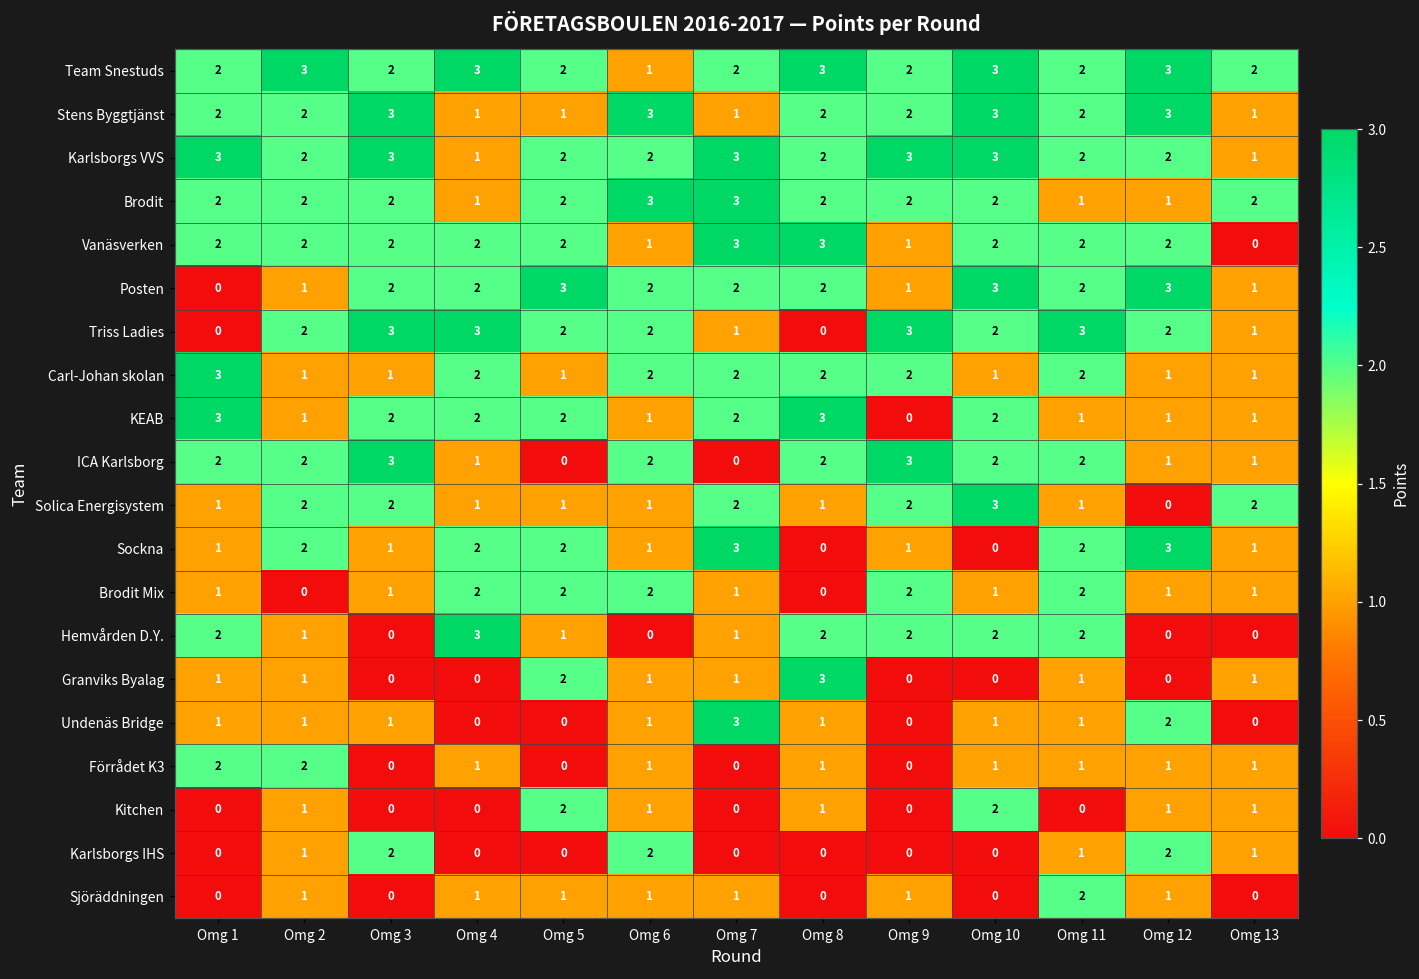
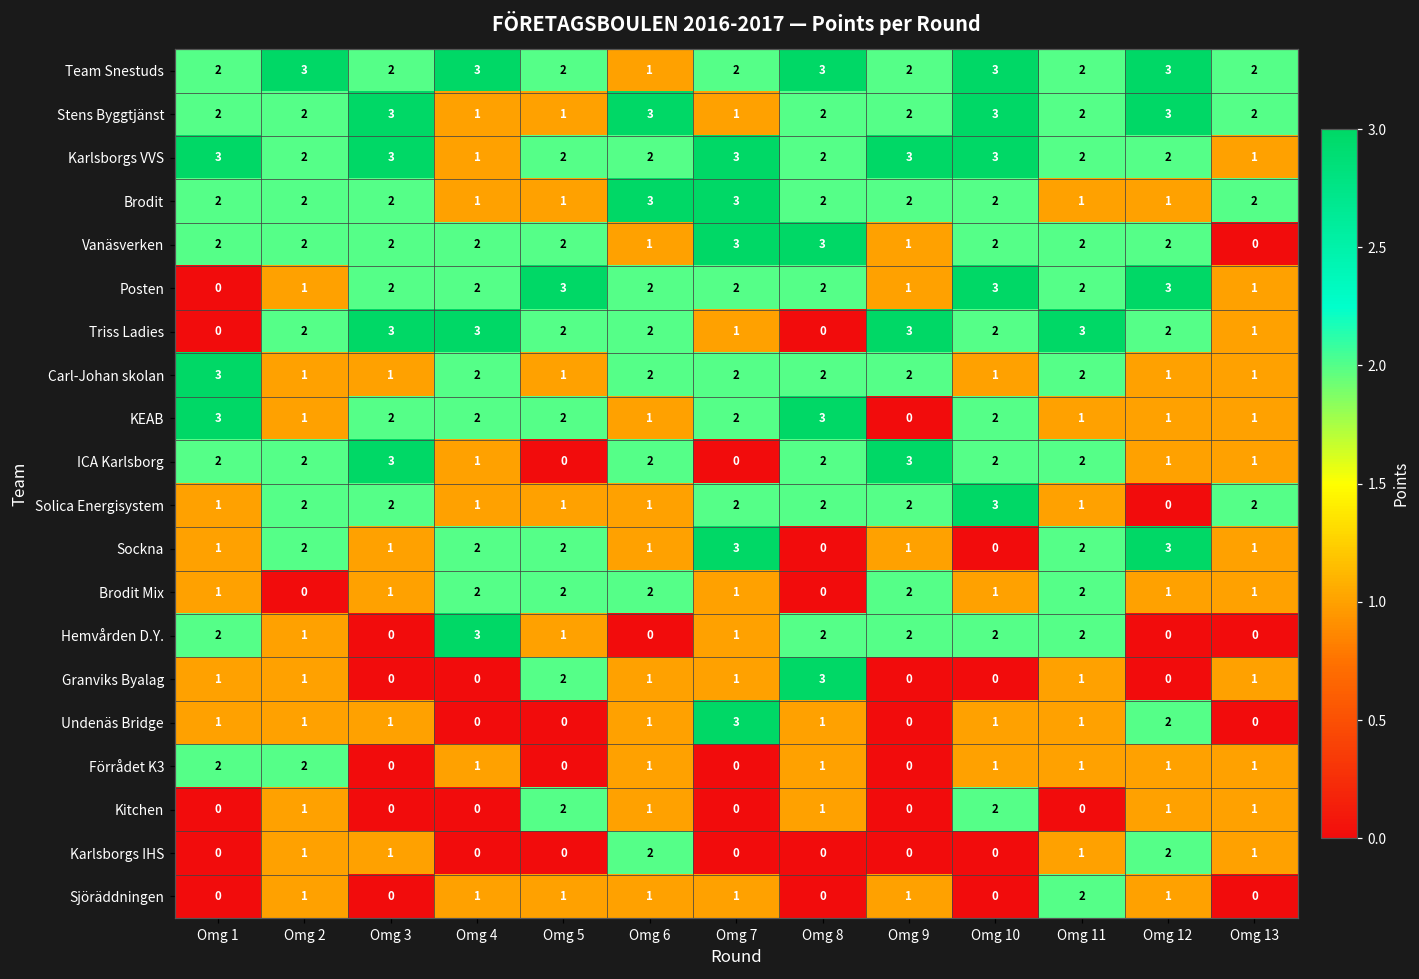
Stens Byggtjänst, Omg 13: 1 -> 2
Brodit, Omg 5: 2 -> 1
Solica Energisystem, Omg 8: 1 -> 2
Karlsborgs IHS, Omg 3: 2 -> 1
